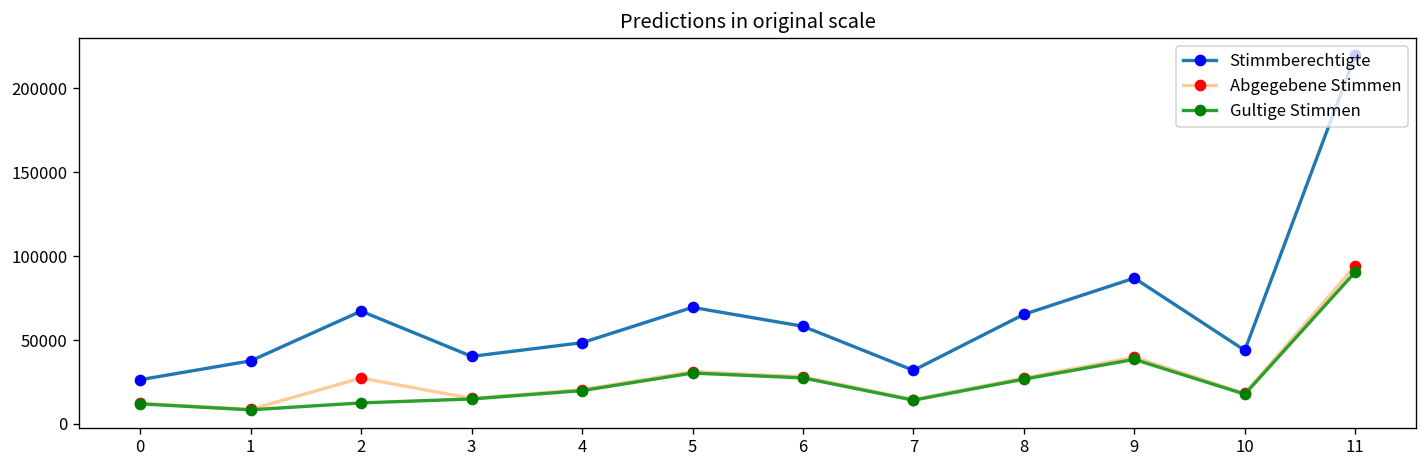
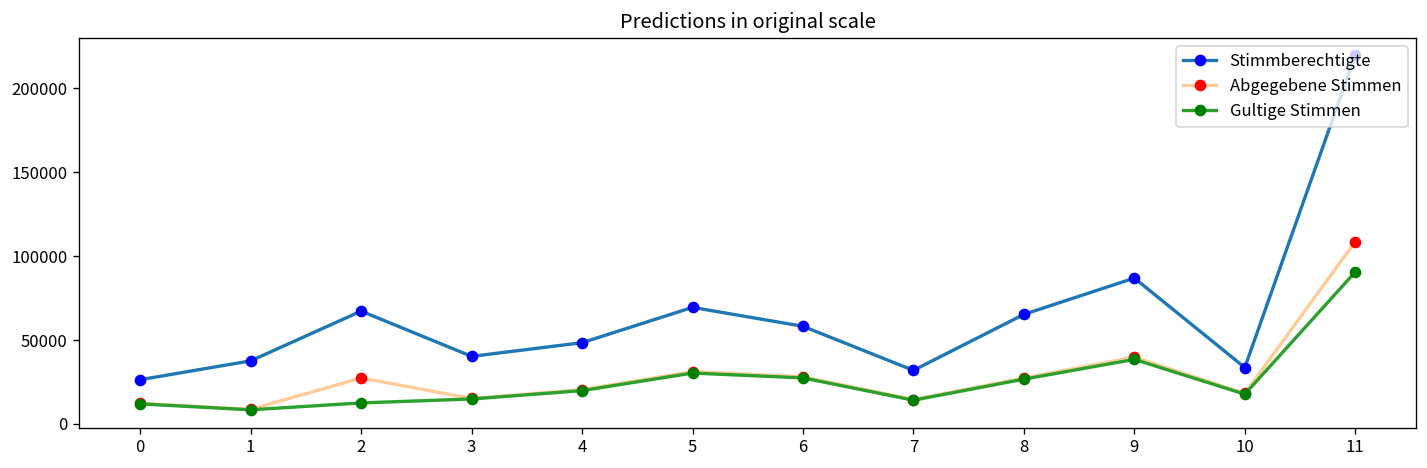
Stimmberechtigte, 10: 44000 -> 34000
Abgegebene Stimmen, 11: 94000 -> 109000
